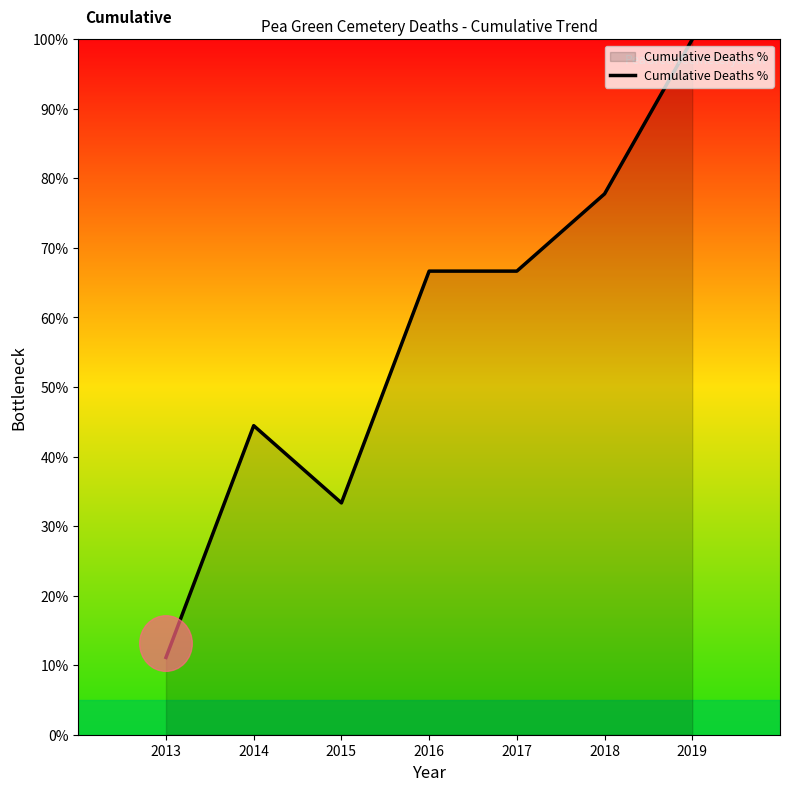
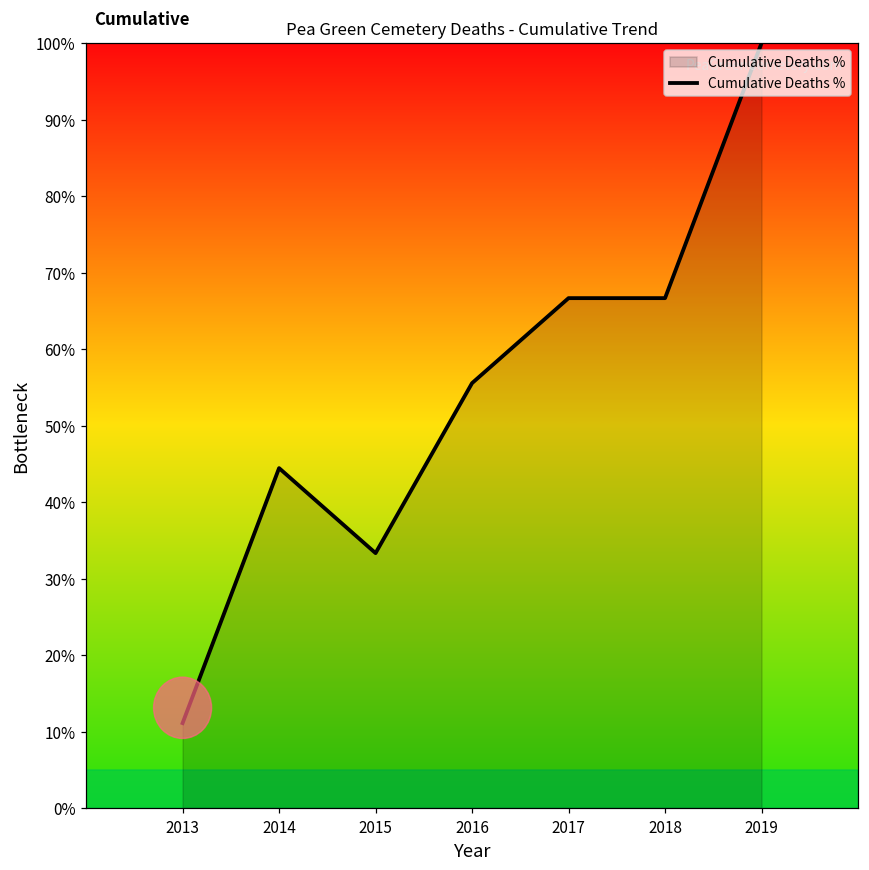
2016: 67% -> 56%
2018: 78% -> 67%
